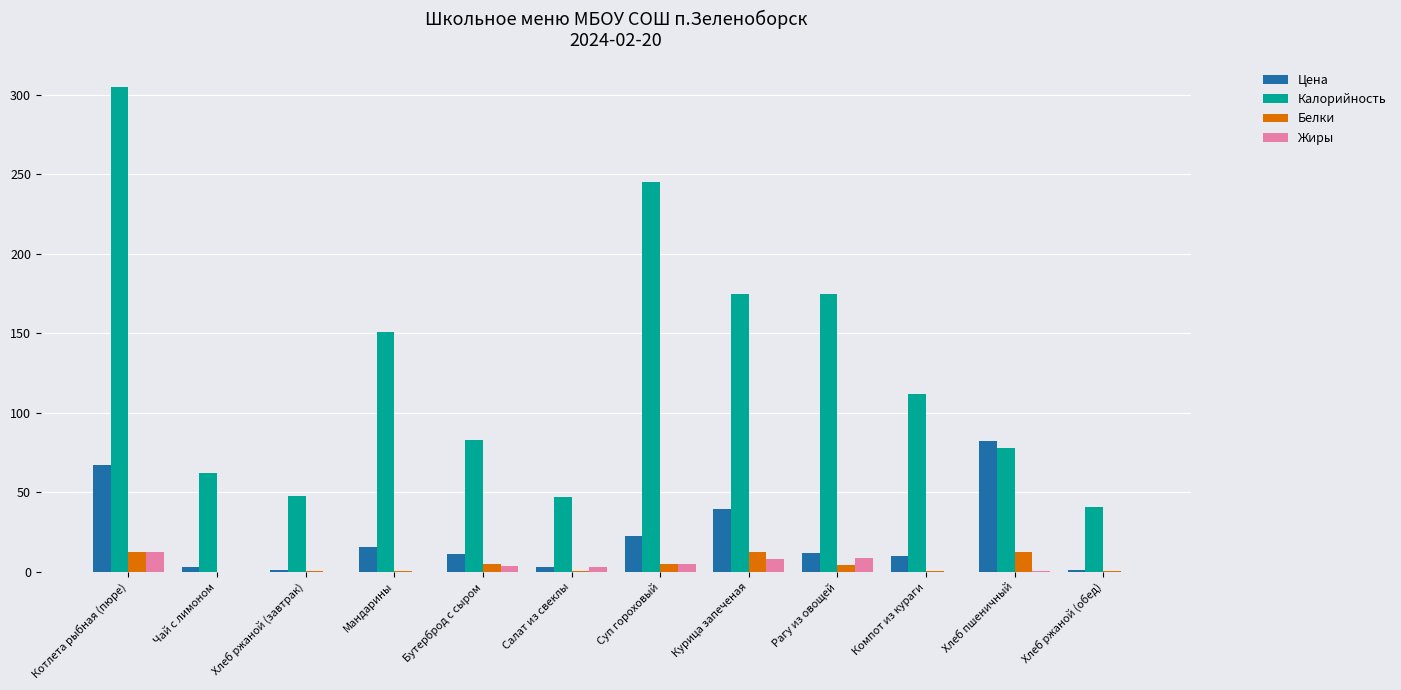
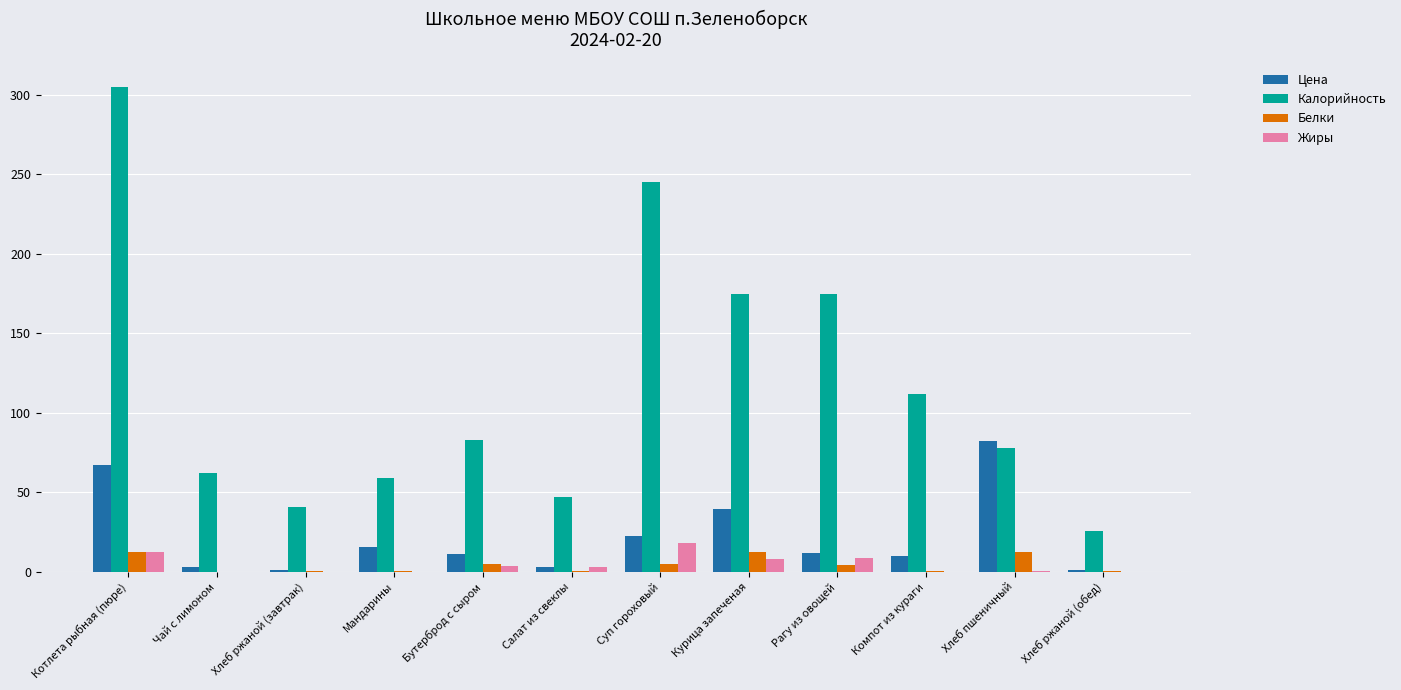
Калорийность, Хлеб ржаной (завтрак): 48 -> 41
Калорийность, Мандарины: 151 -> 59
Жиры, Суп гороховый: 5 -> 18
Калорийность, Хлеб ржаной (обед): 41 -> 26
